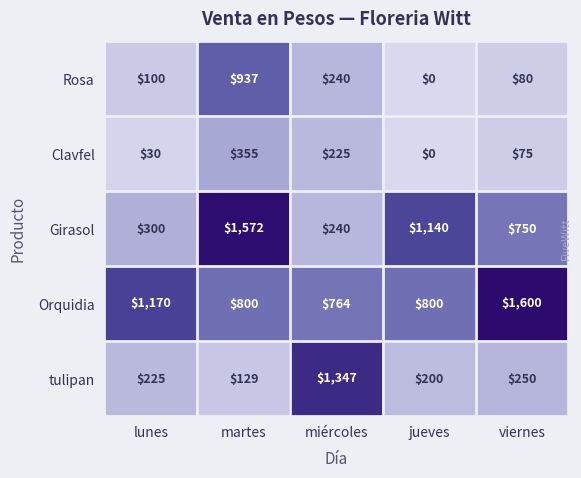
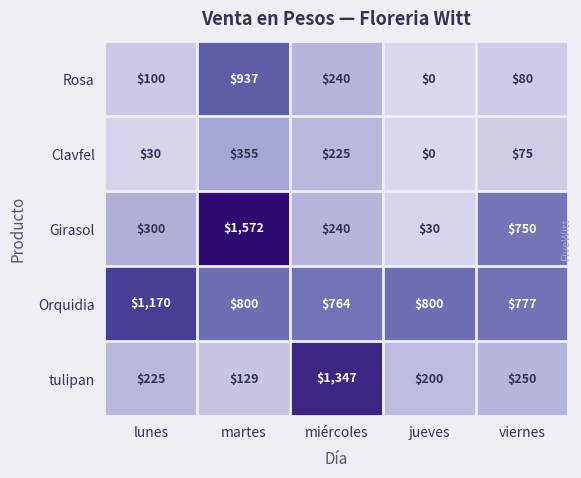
Girasol, jueves: $1,140 -> $30
Orquidia, viernes: $1,600 -> $777
